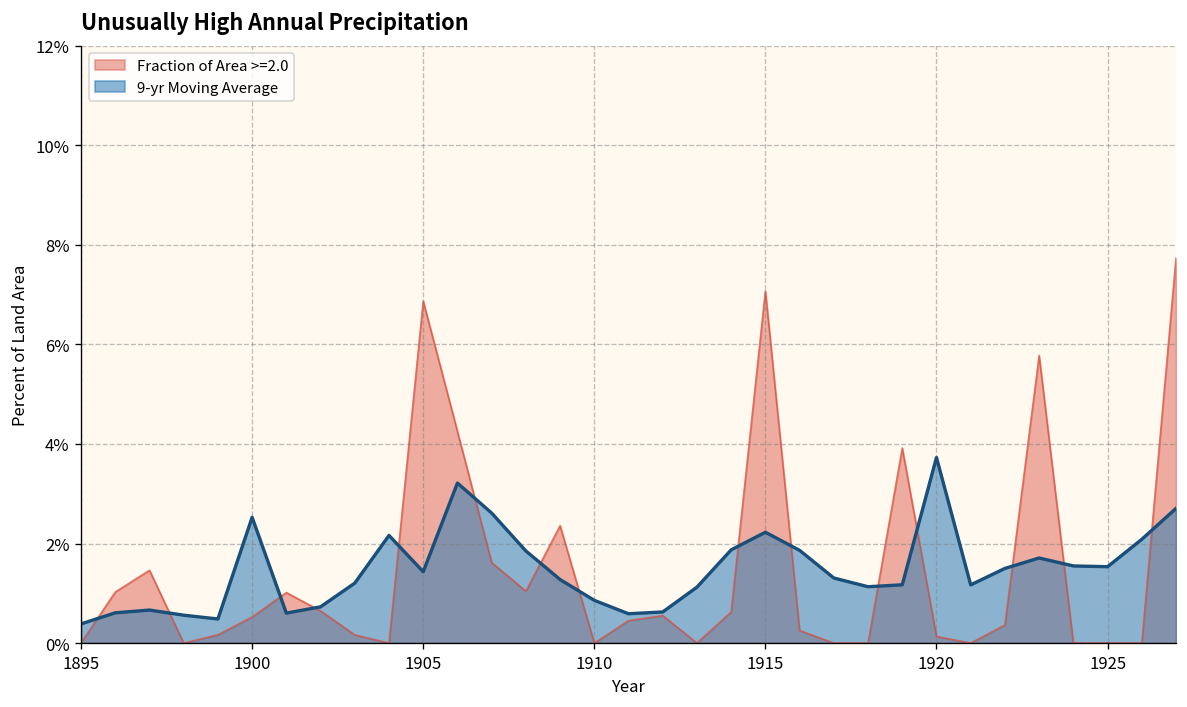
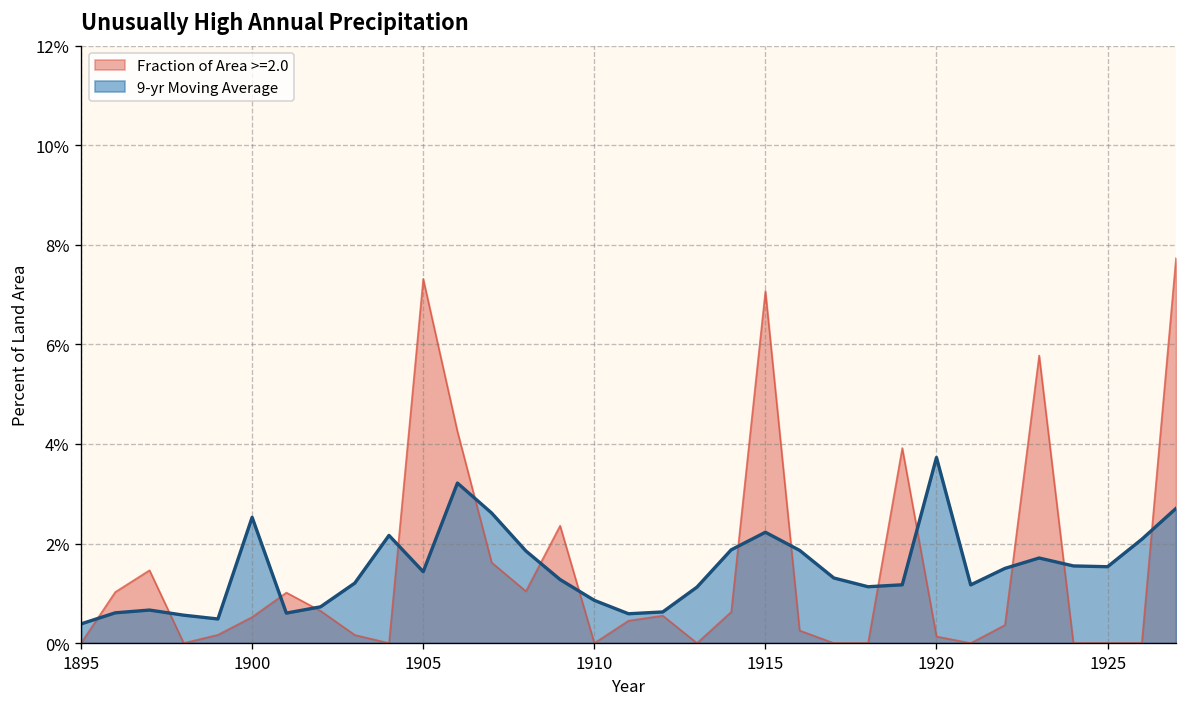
Fraction of Area >=2.0, 1905: 6.9% -> 7.3%
